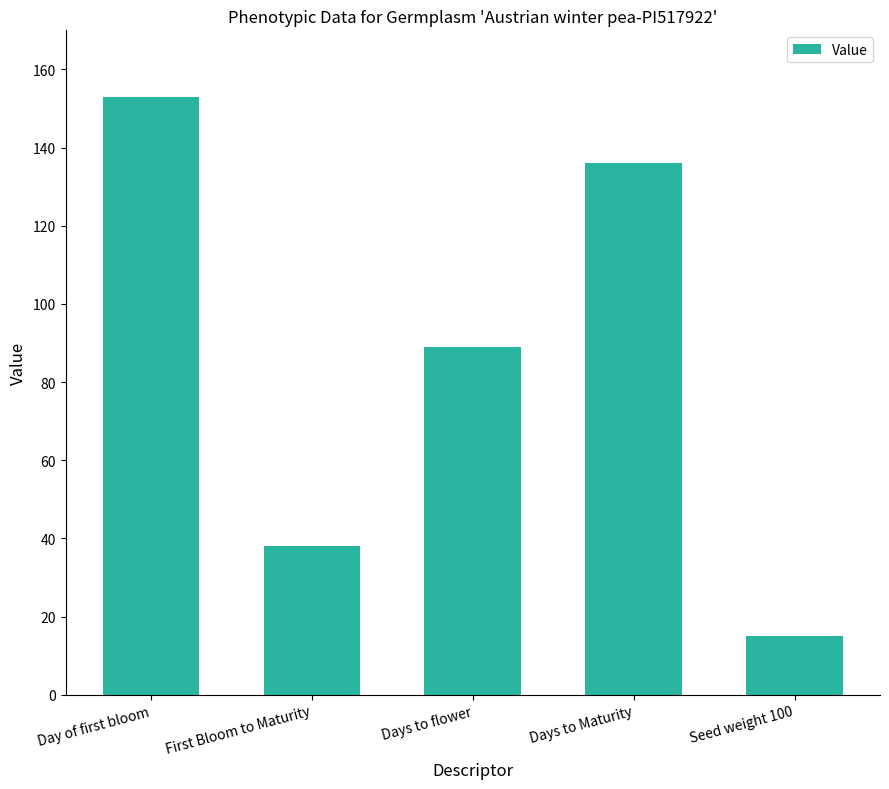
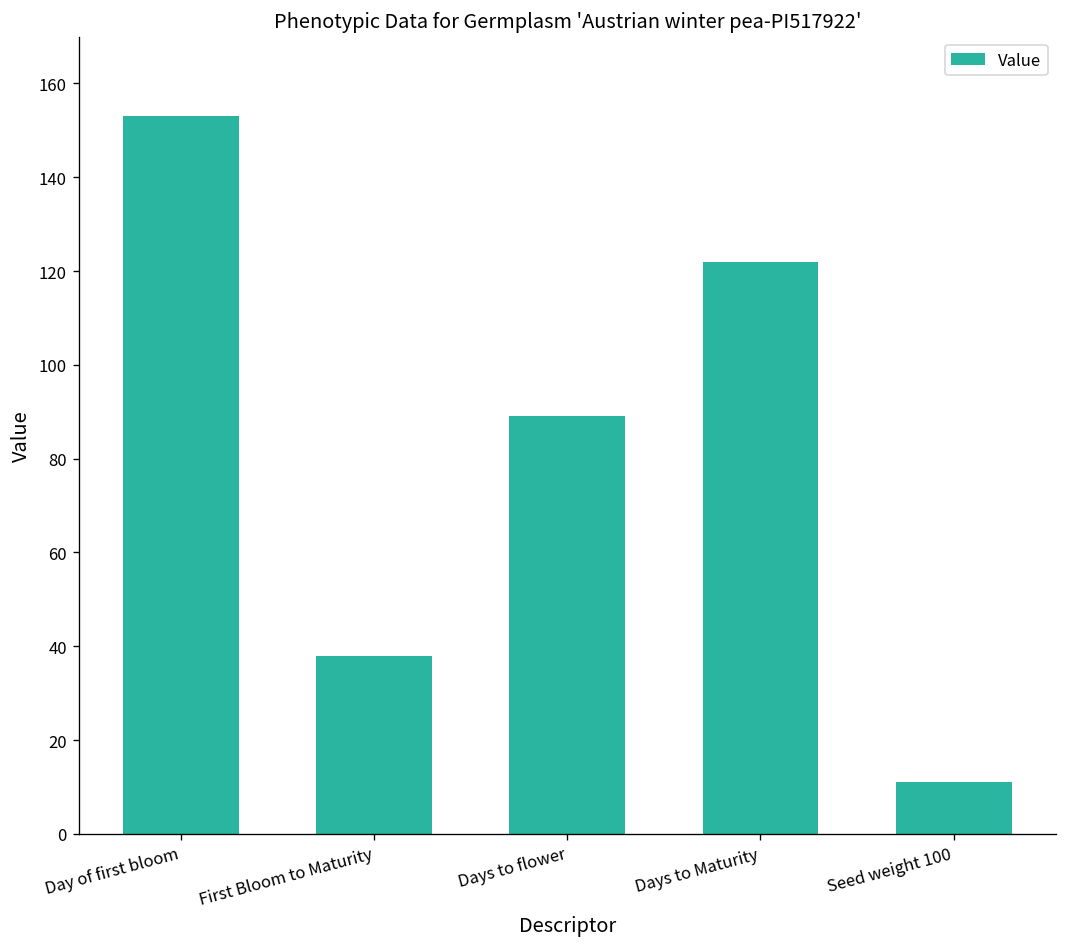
Days to Maturity: 136 -> 122
Seed weight 100: 15 -> 11
